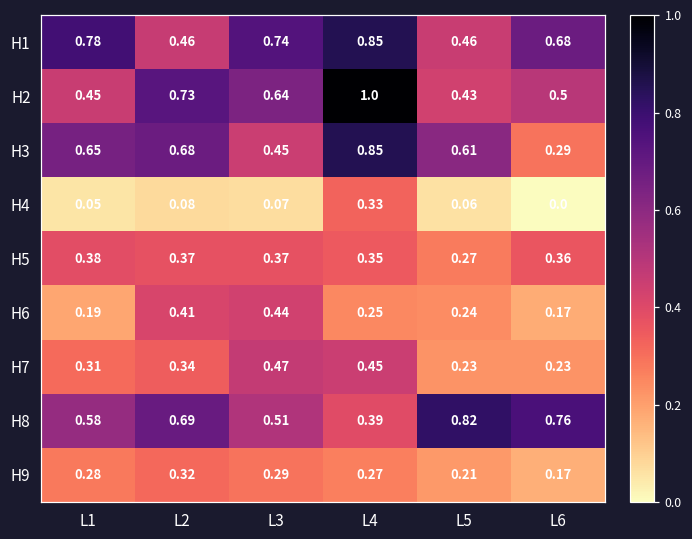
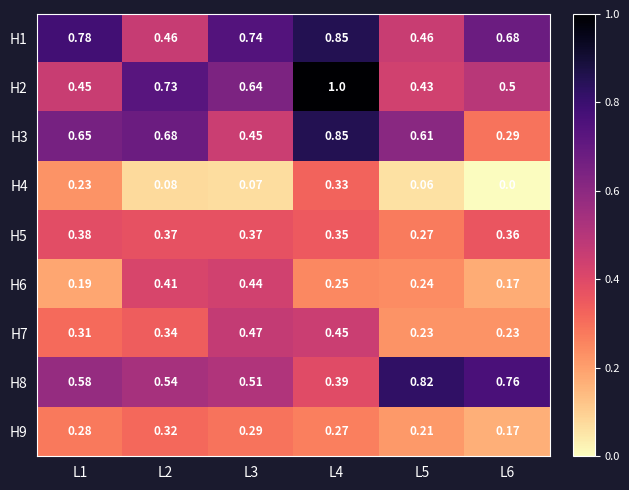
H4, L1: 0.05 -> 0.23
H8, L2: 0.69 -> 0.54
